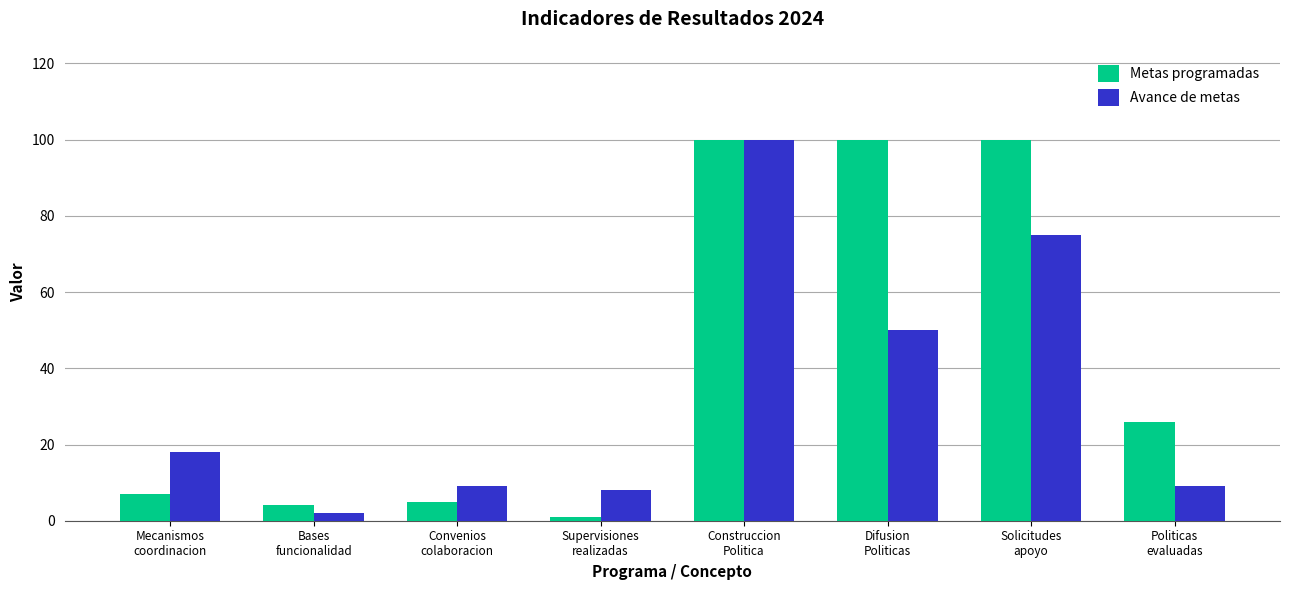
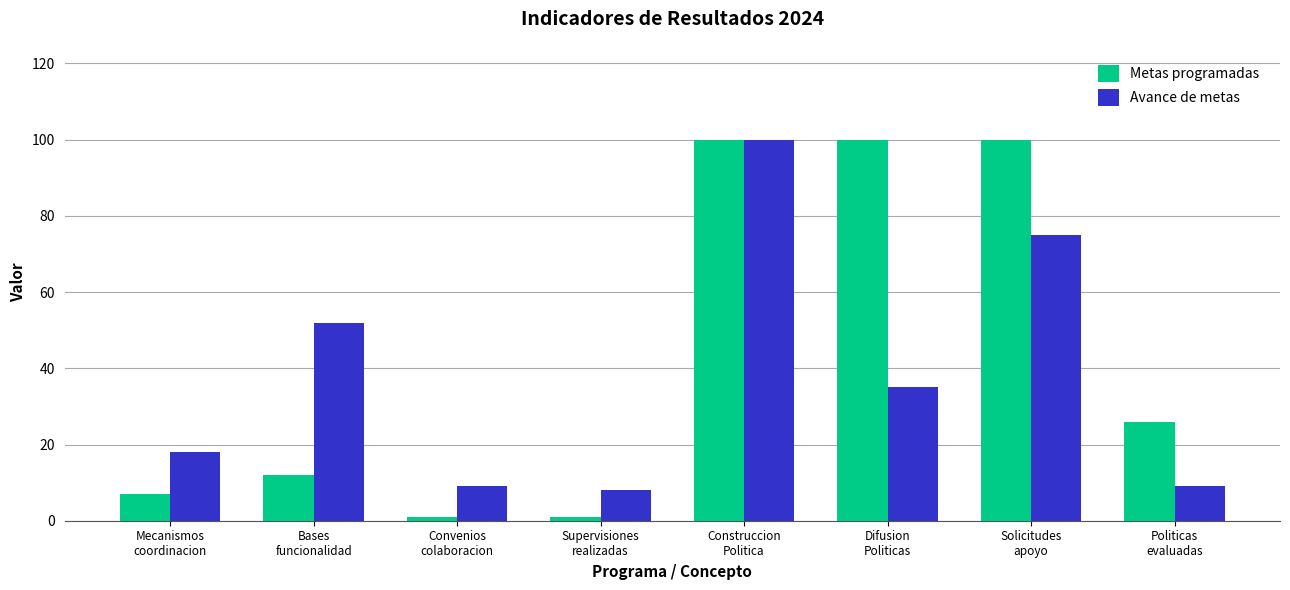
Metas programadas, Bases funcionalidad: 4 -> 12
Avance de metas, Bases funcionalidad: 2 -> 52
Metas programadas, Convenios colaboracion: 5 -> 1
Avance de metas, Difusion Politicas: 50 -> 35
